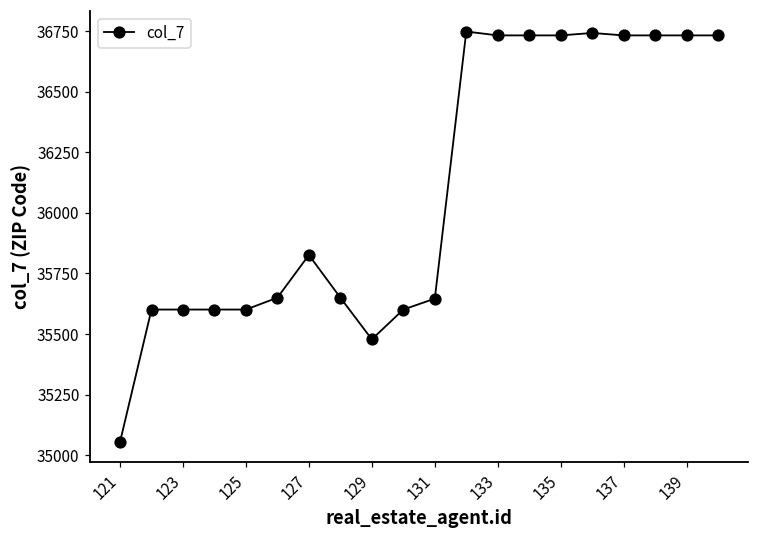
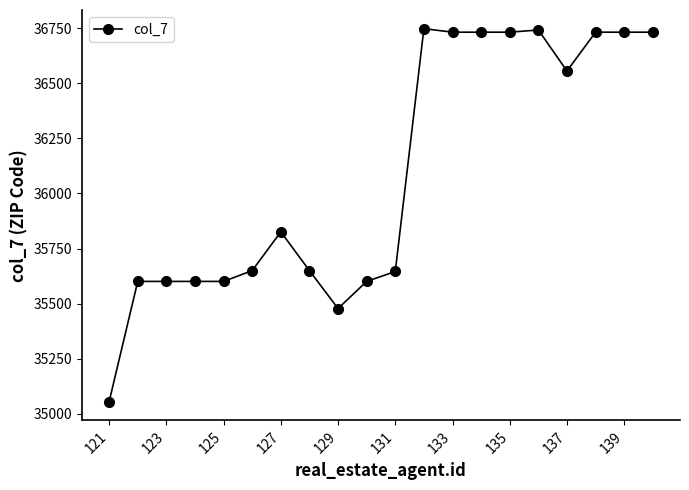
137: 36730 -> 36560
